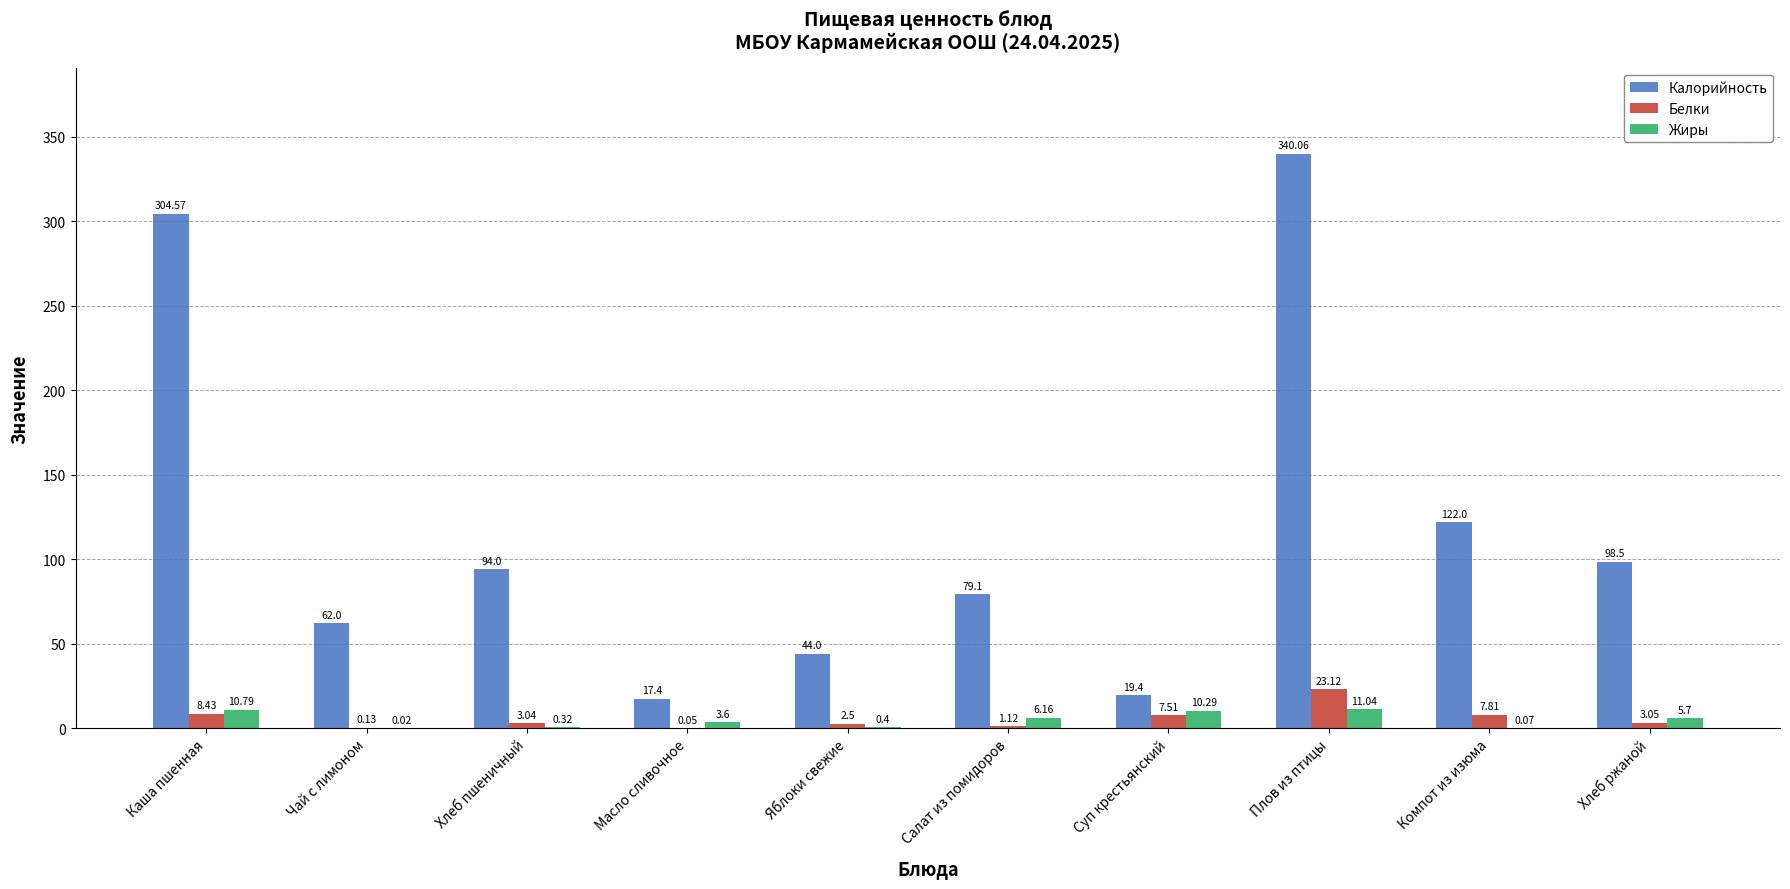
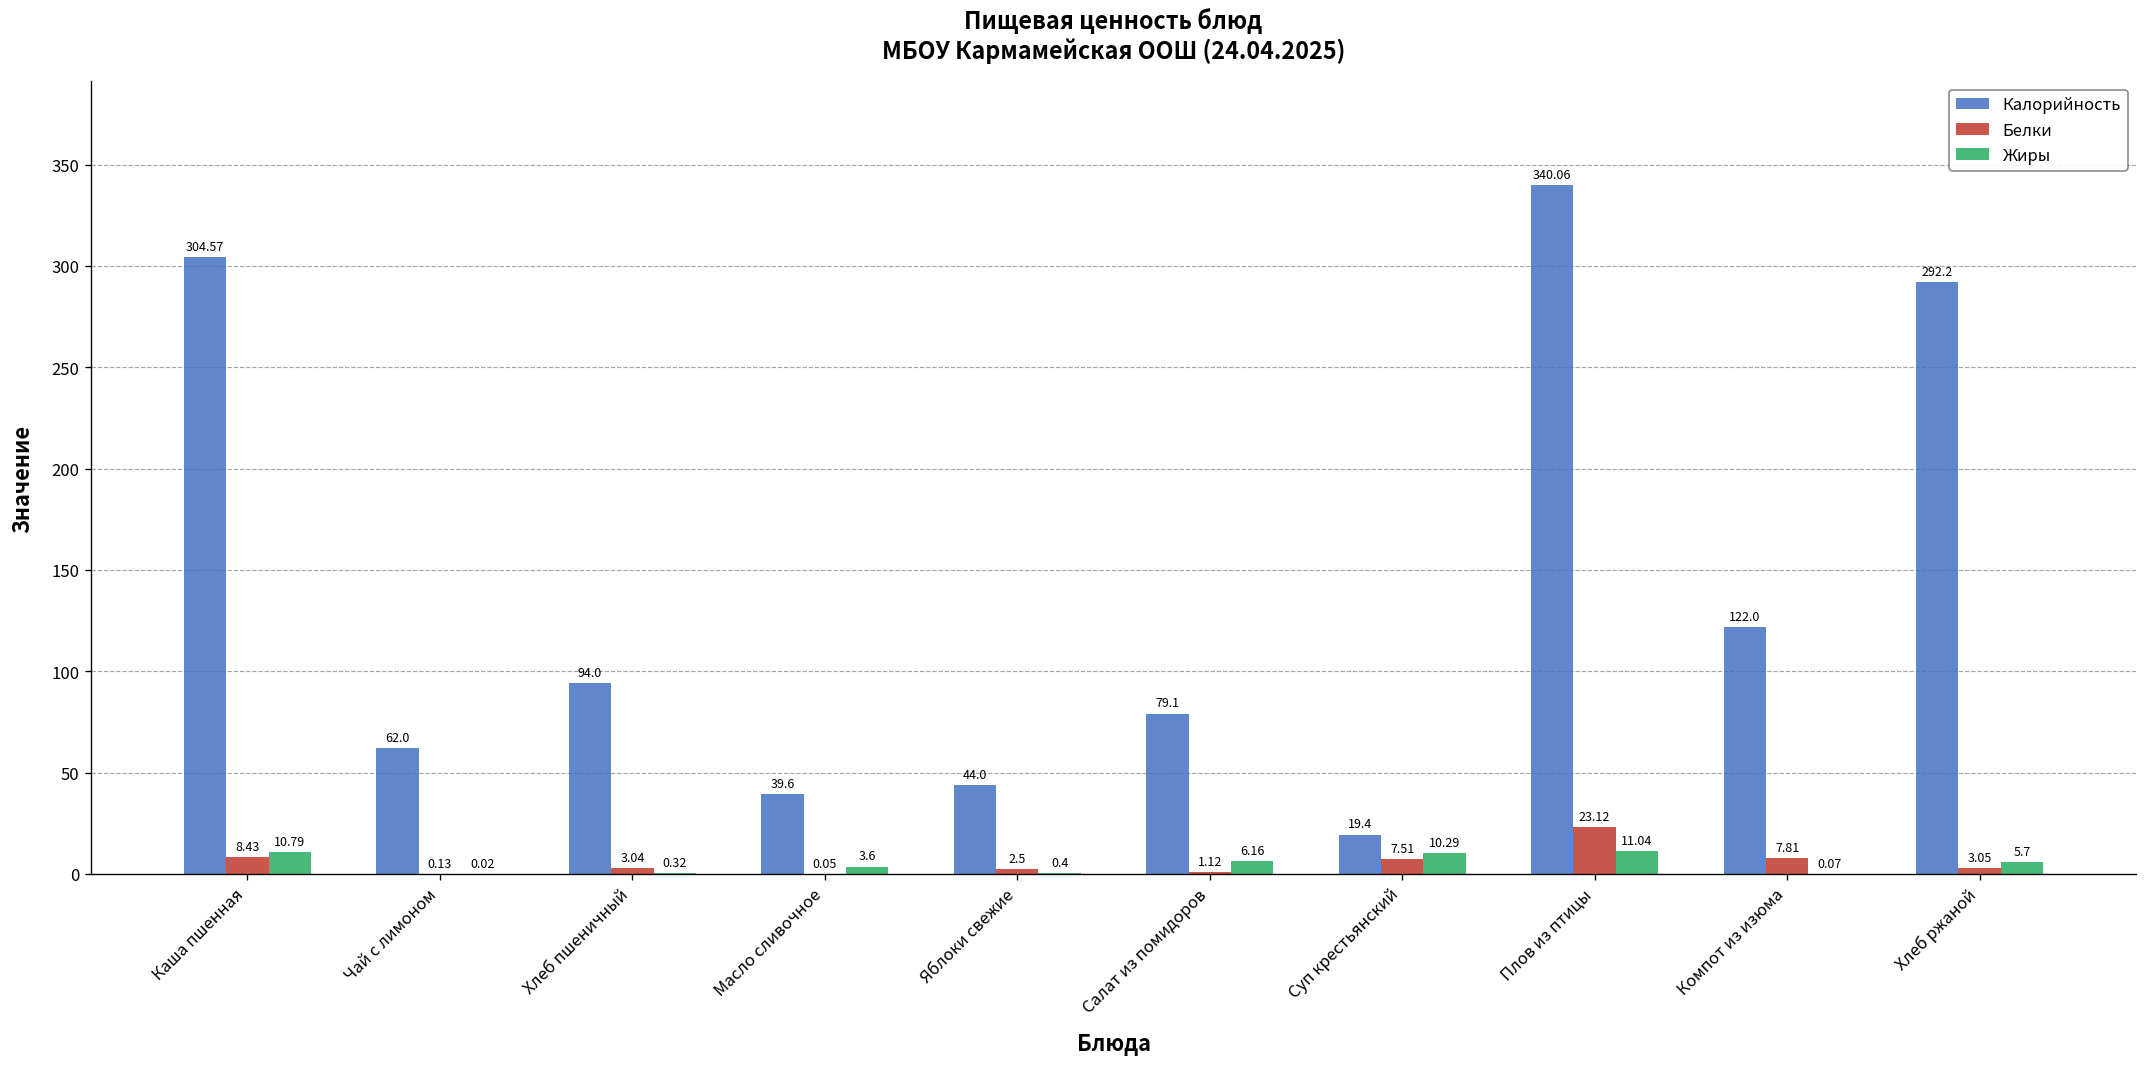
Калорийность, Масло сливочное: 17.4 -> 39.6
Калорийность, Хлеб ржаной: 98.5 -> 292.2
